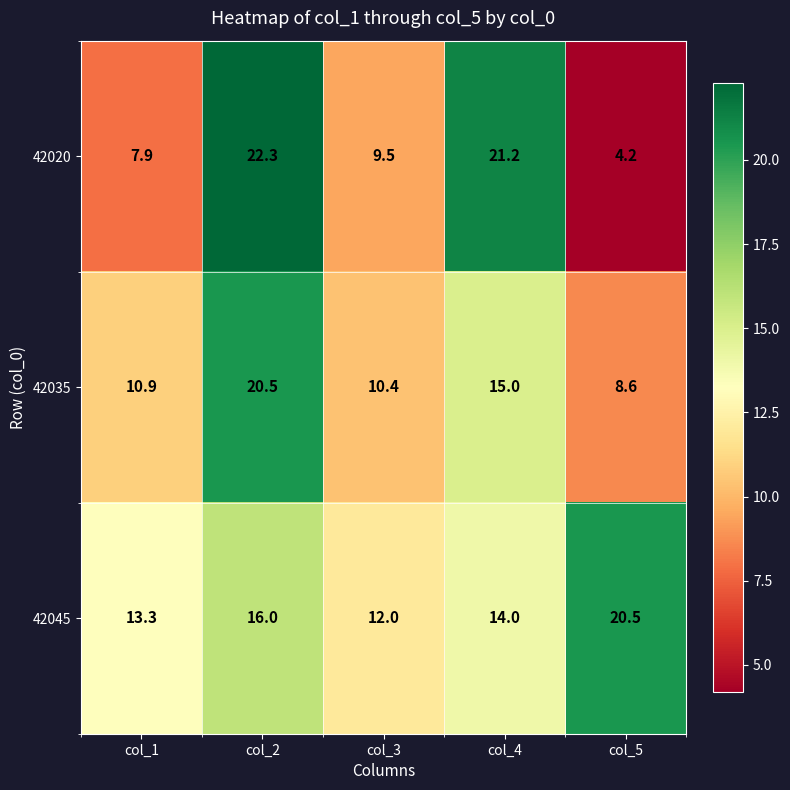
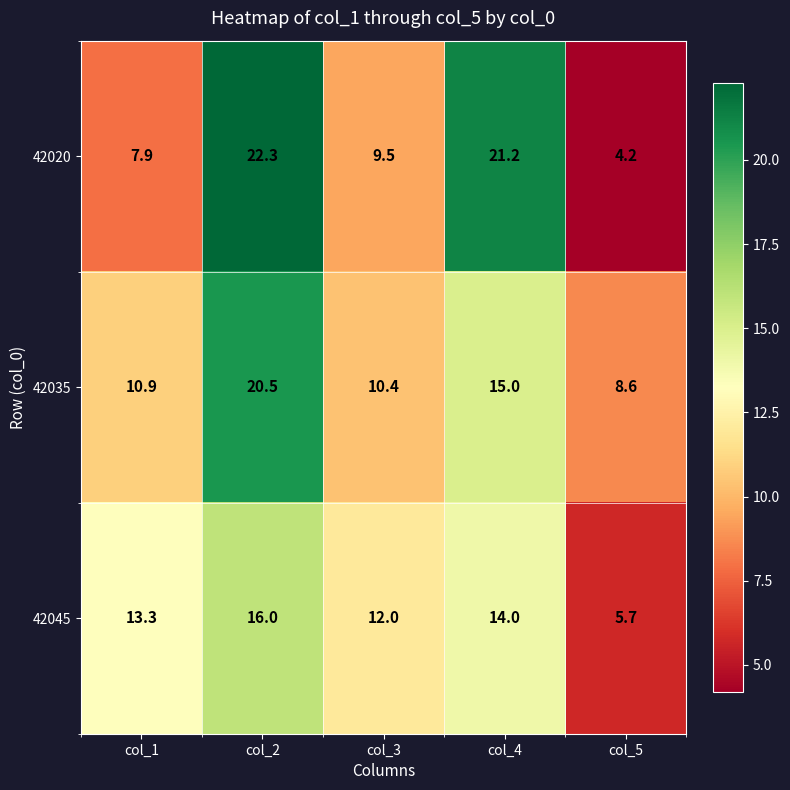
42045, col_5: 20.5 -> 5.7
